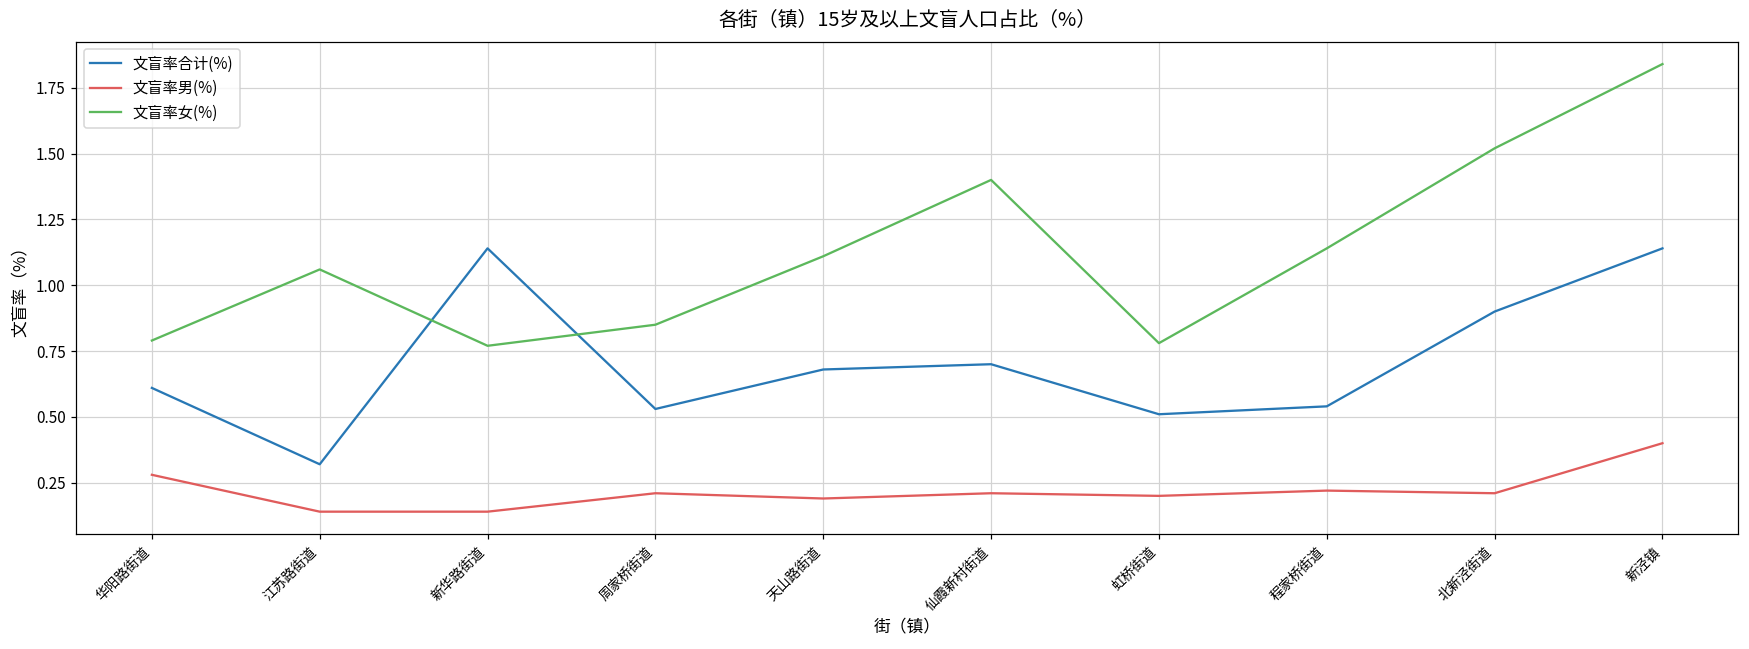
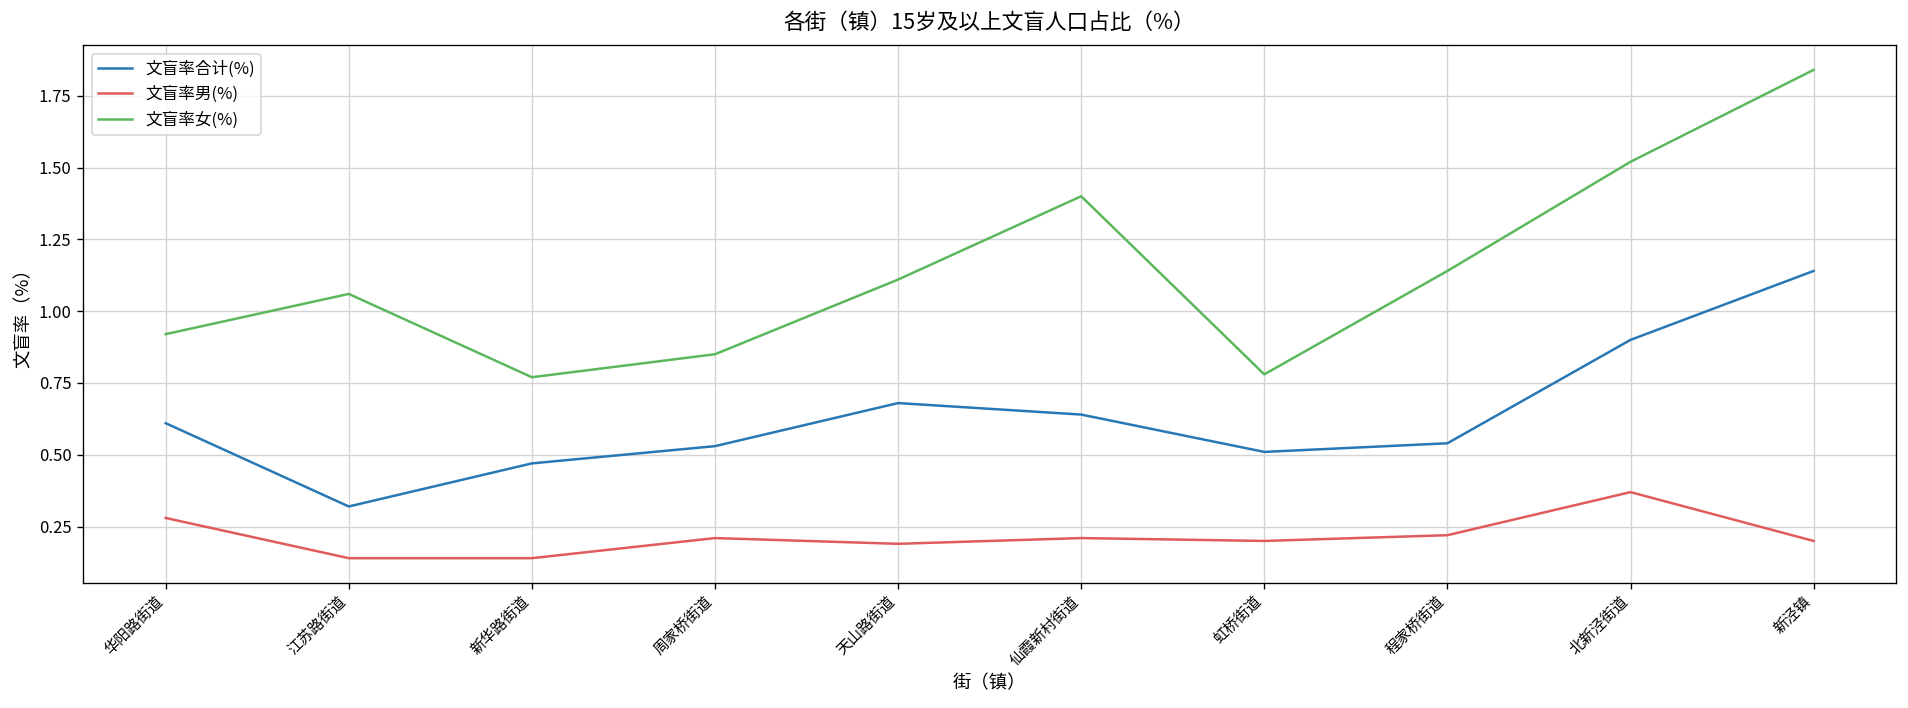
文盲率女(%), 华阳路街道: 0.79 -> 0.92
文盲率合计(%), 新华路街道: 1.14 -> 0.47
文盲率合计(%), 仙霞新村街道: 0.70 -> 0.64
文盲率男(%), 北新泾街道: 0.21 -> 0.37
文盲率男(%), 新泾镇: 0.4 -> 0.2
